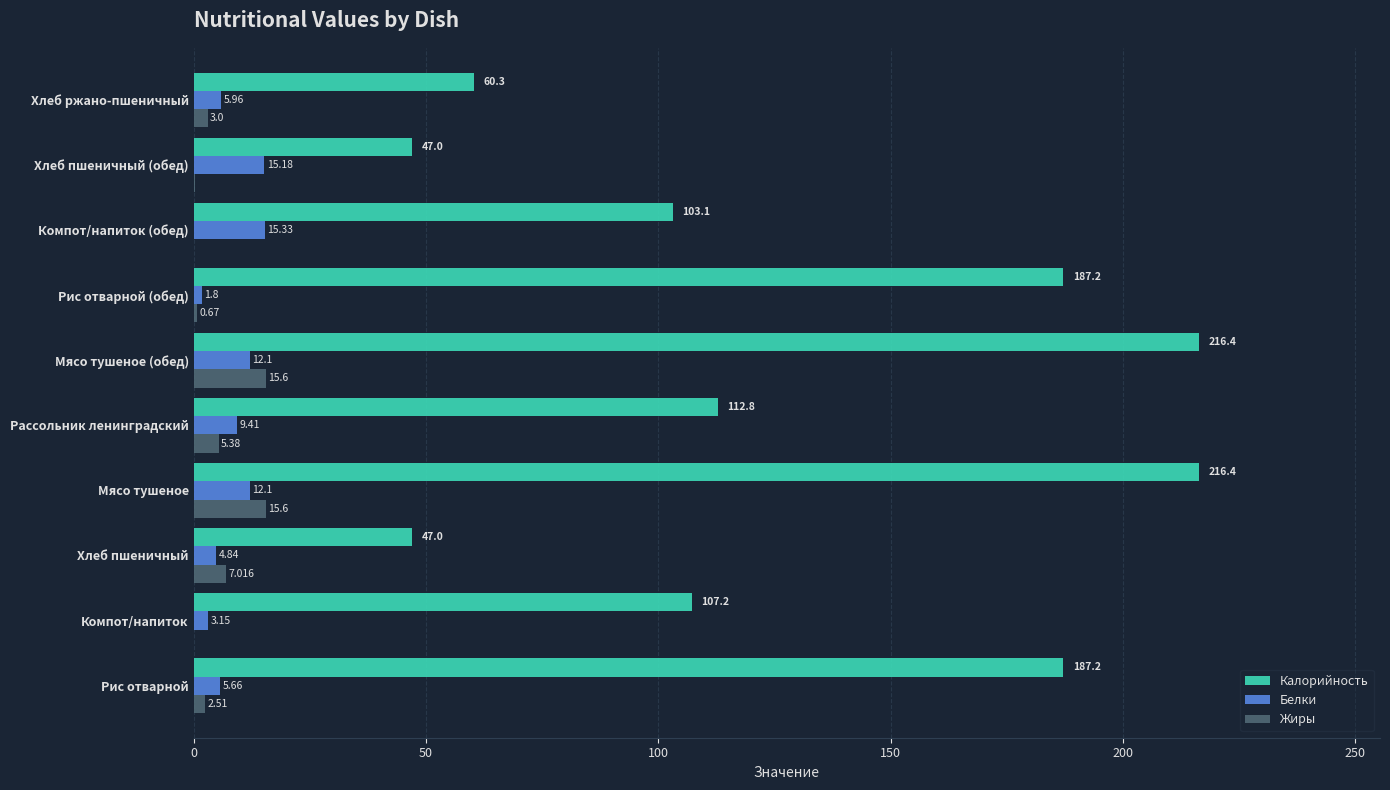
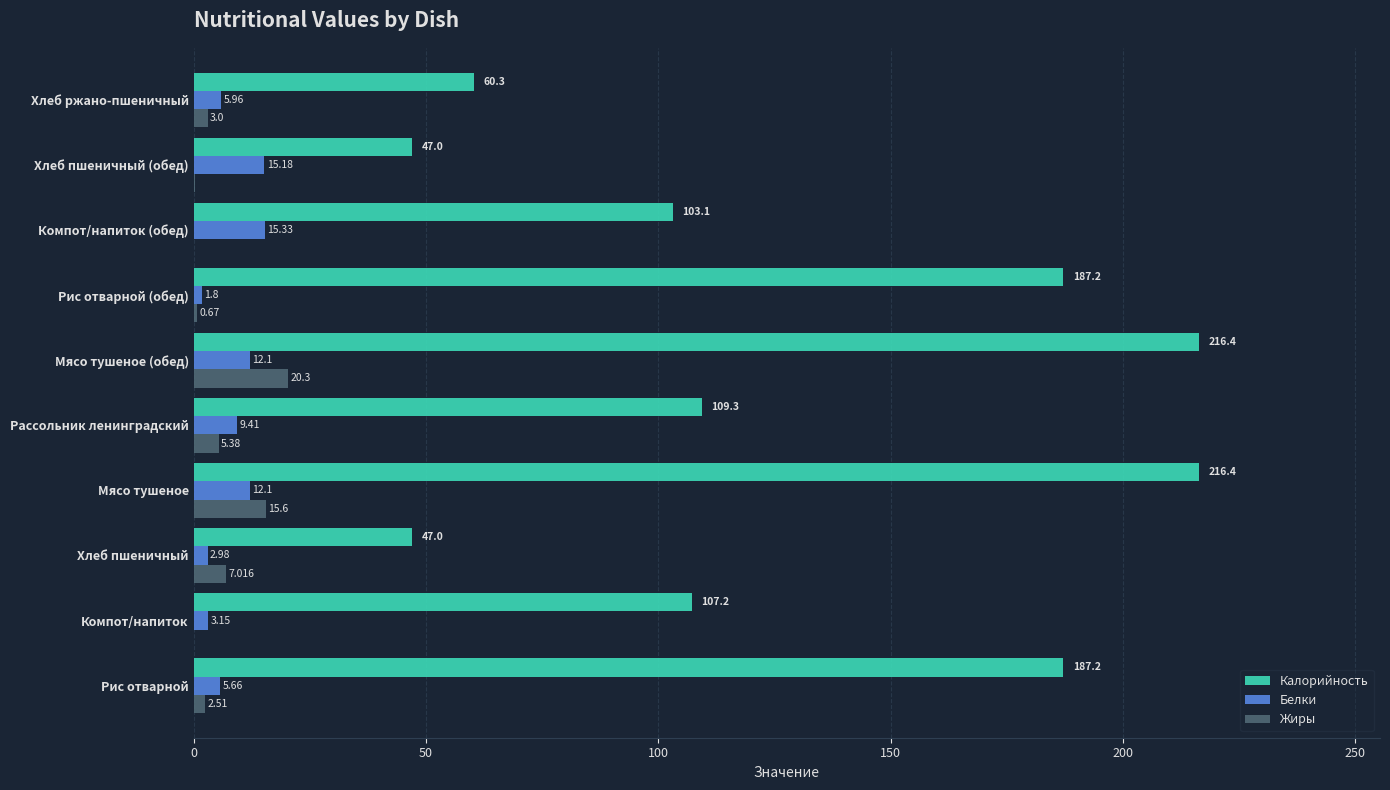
Жиры, Мясо тушеное (обед): 15.6 -> 20.3
Калорийность, Рассольник ленинградский: 112.8 -> 109.3
Белки, Хлеб пшеничный: 4.84 -> 2.98
